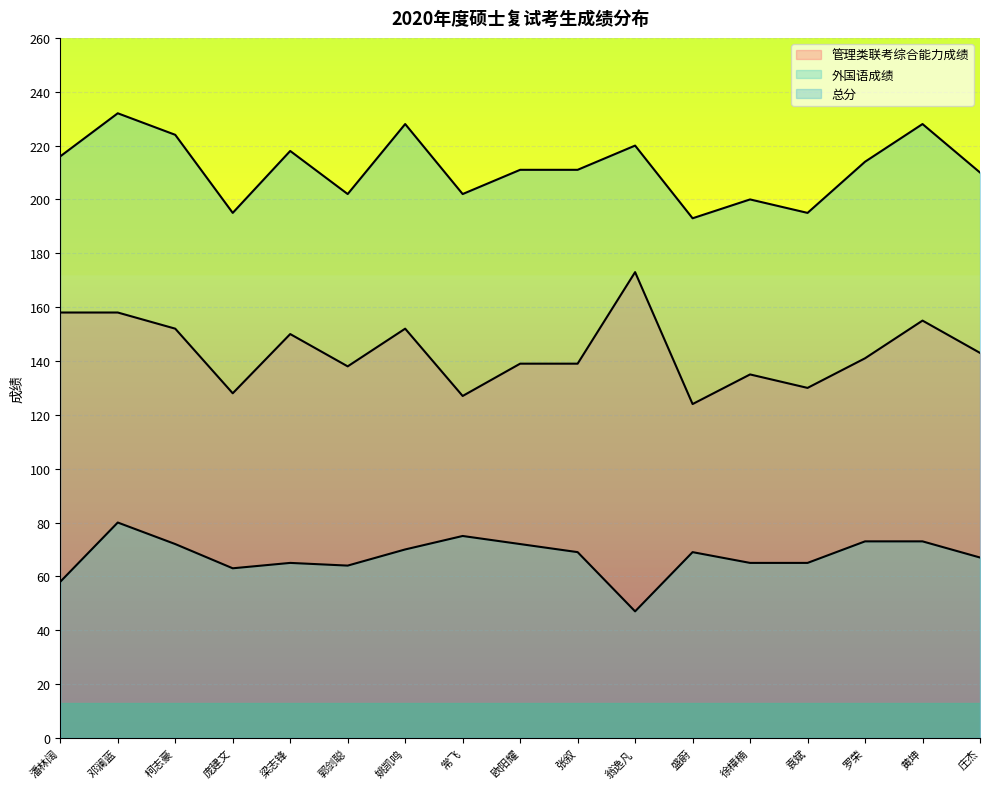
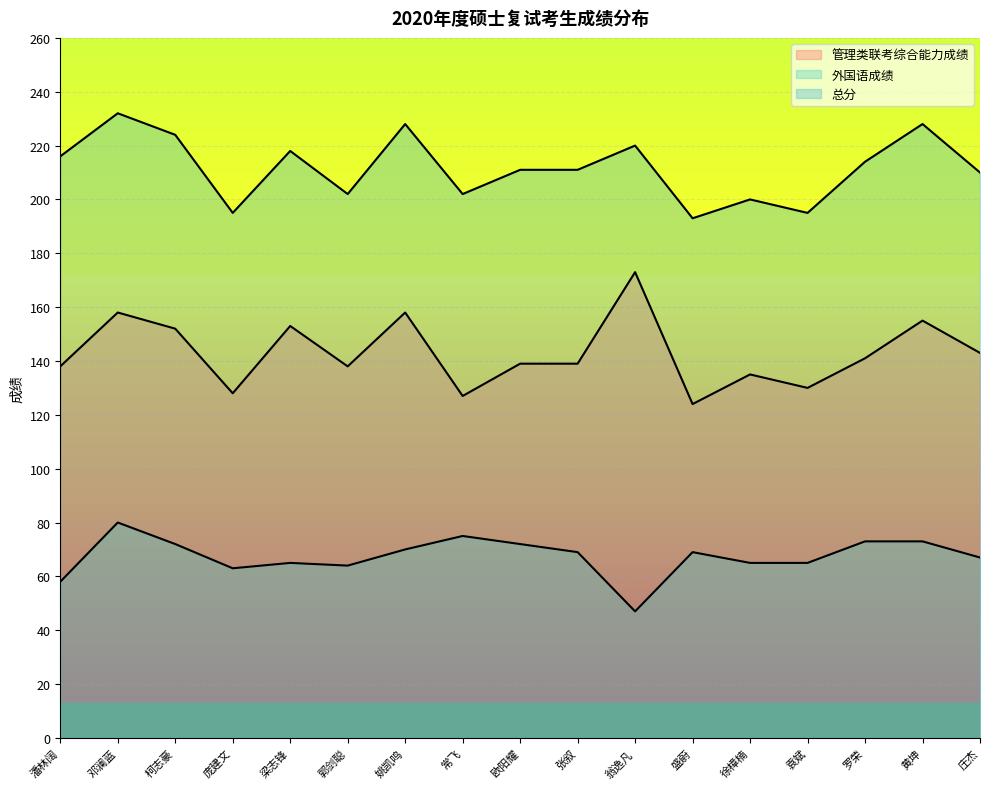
管理类联考综合能力成绩, 潘林阔: 158 -> 138
管理类联考综合能力成绩, 梁志锋: 150 -> 153
管理类联考综合能力成绩, 姚凯鸣: 152 -> 158
